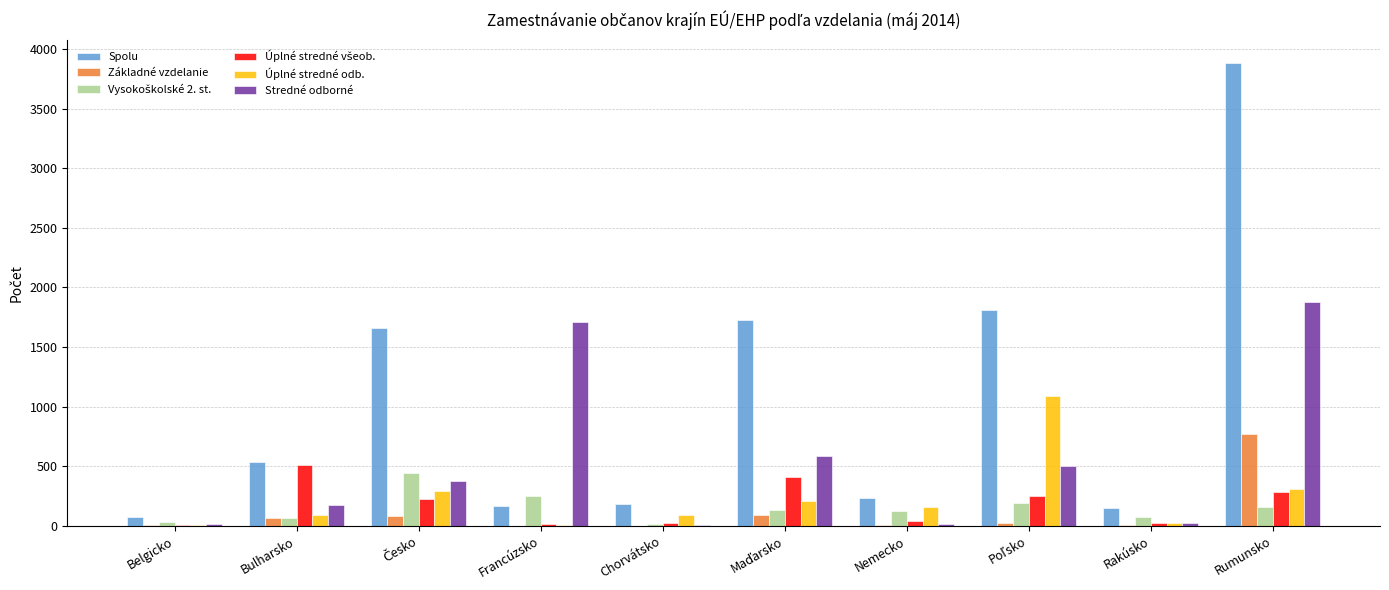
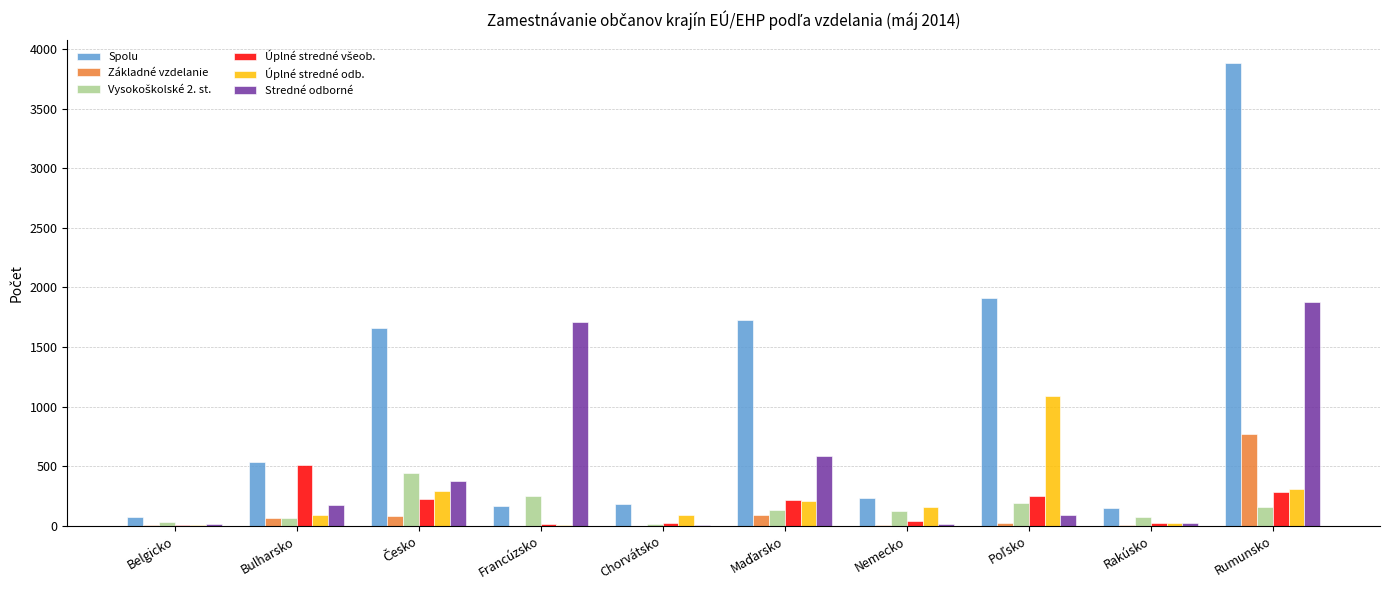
Úplné stredné všeob., Maďarsko: 410 -> 220
Spolu, Poľsko: 1810 -> 1910
Stredné odborné, Poľsko: 500 -> 90
